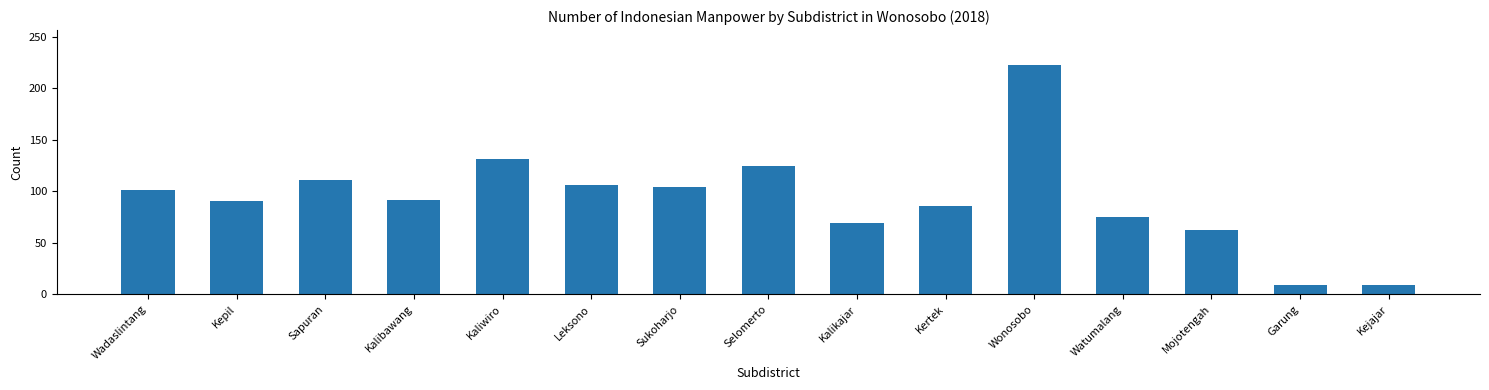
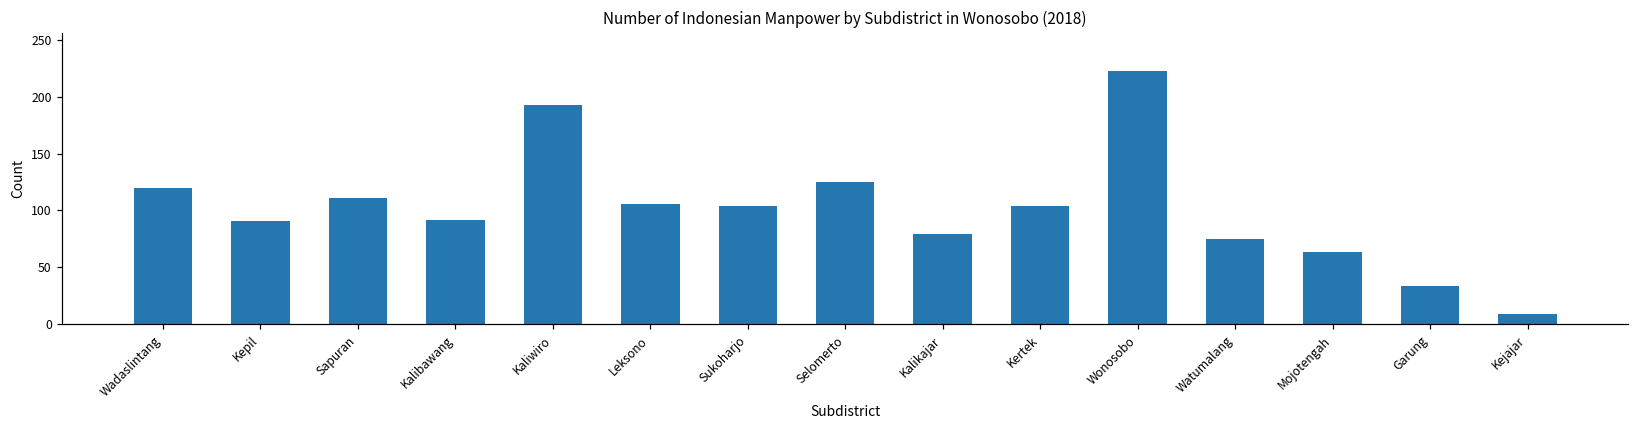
Wadaslintang: 101 -> 120
Kaliwiro: 131 -> 193
Kalikajar: 69 -> 79
Kertek: 86 -> 104
Garung: 9 -> 33
